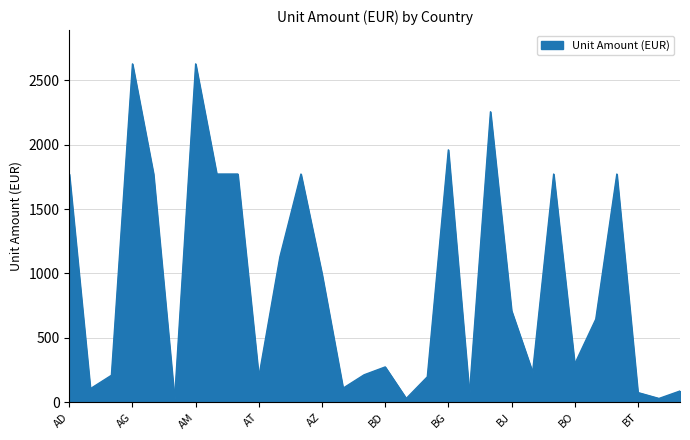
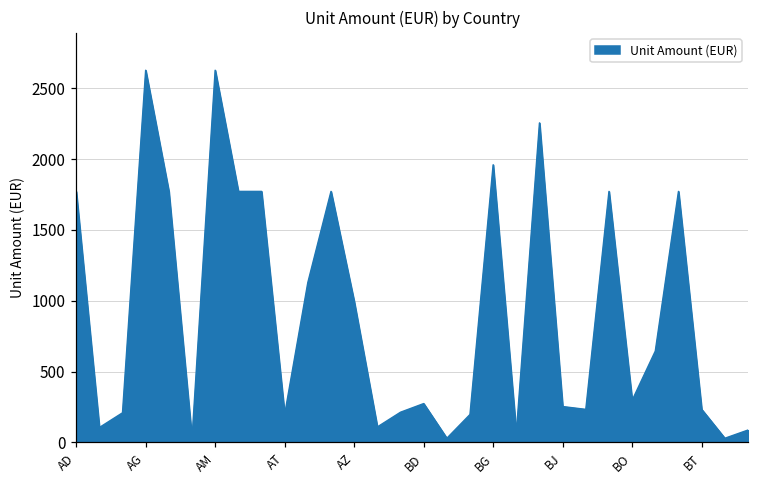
BJ: 710 -> 250
BT: 70 -> 230
